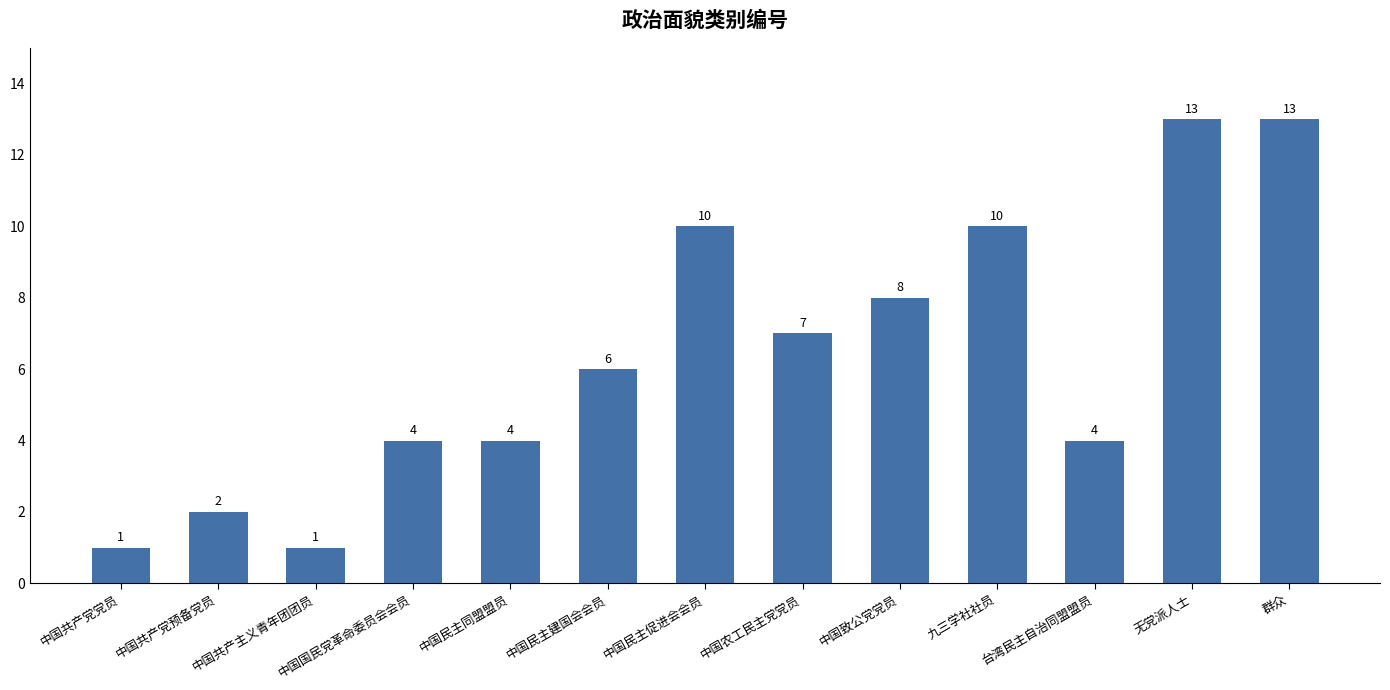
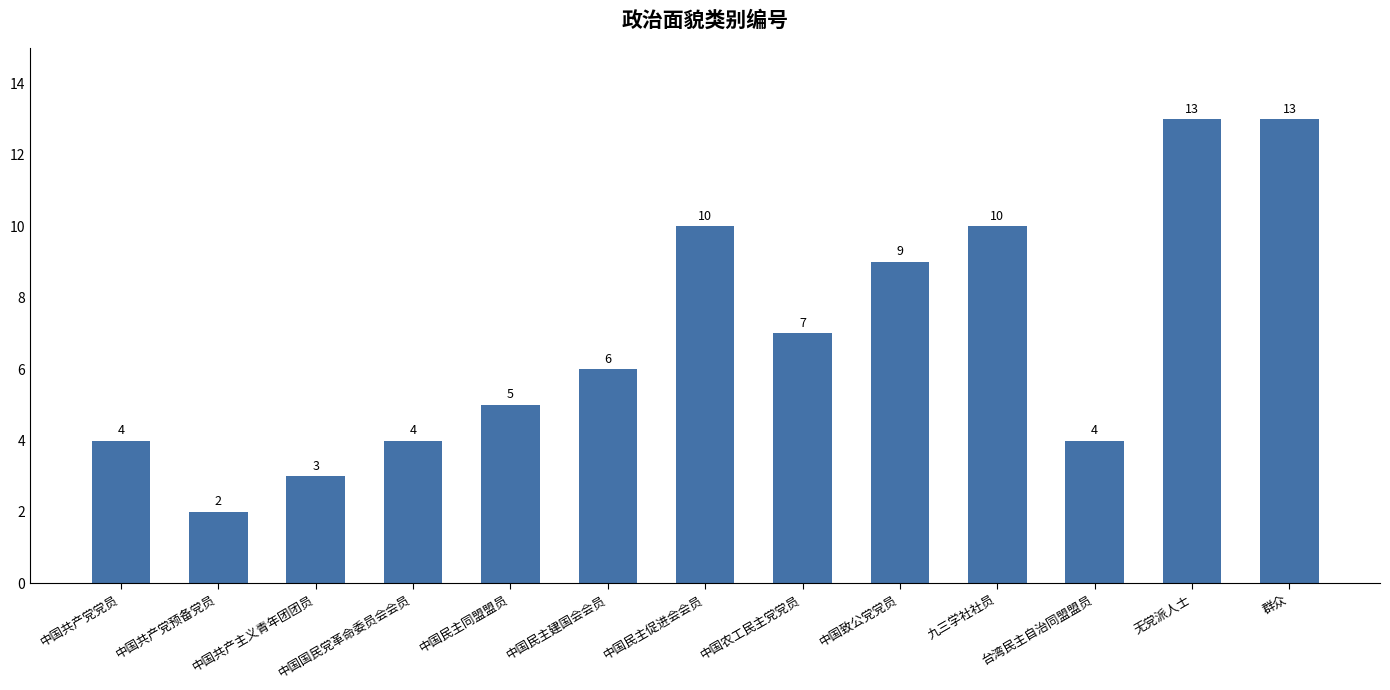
中国共产党党员: 1 -> 4
中国共产主义青年团团员: 1 -> 3
中国民主同盟盟员: 4 -> 5
中国致公党党员: 8 -> 9
